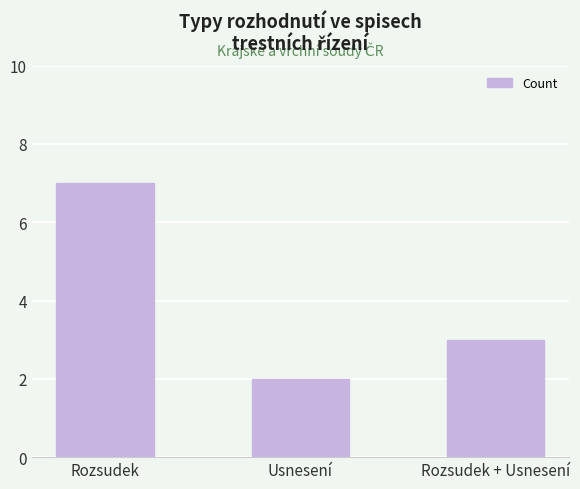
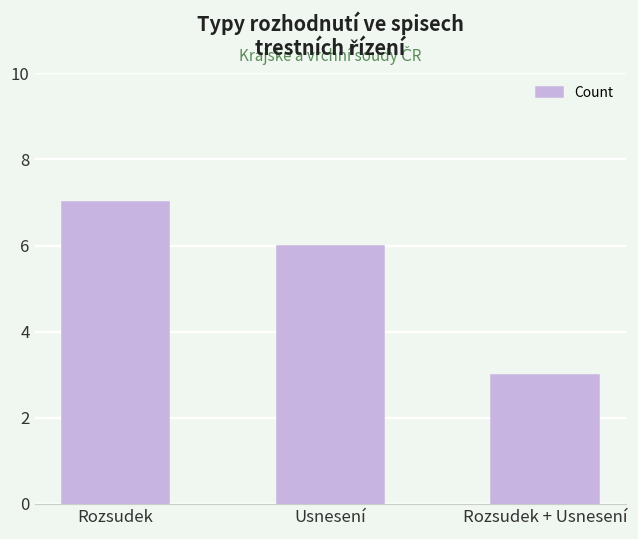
Usnesení: 2 -> 6
